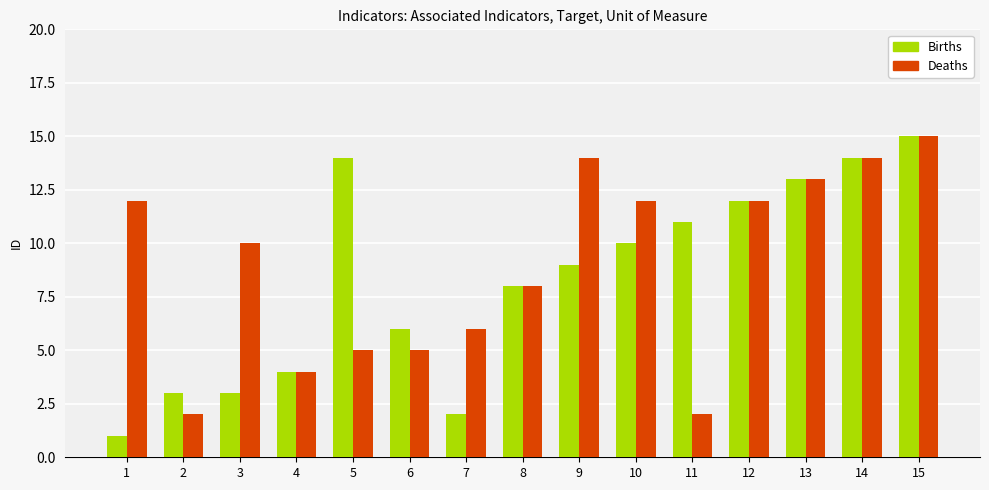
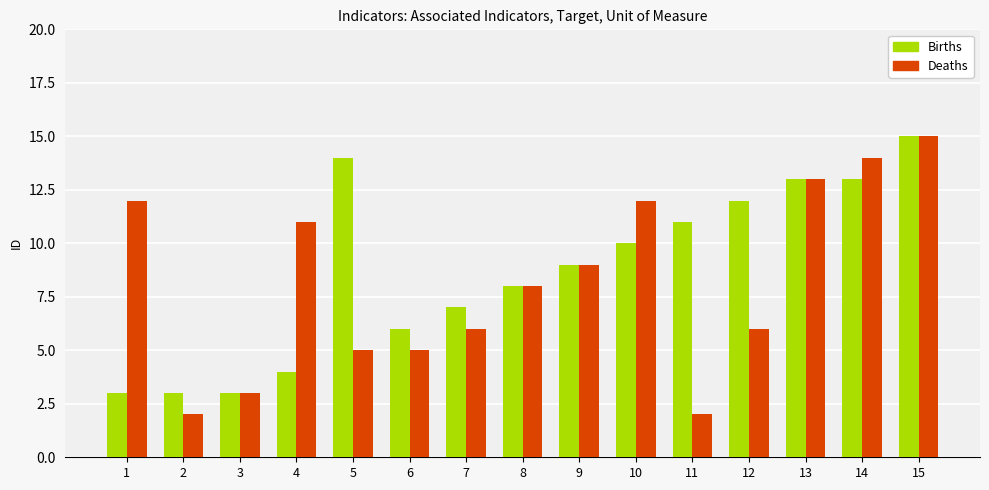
Births, 1: 1 -> 3
Deaths, 3: 10 -> 3
Deaths, 4: 4 -> 11
Births, 7: 2 -> 7
Deaths, 9: 14 -> 9
Deaths, 12: 12 -> 6
Births, 14: 14 -> 13
